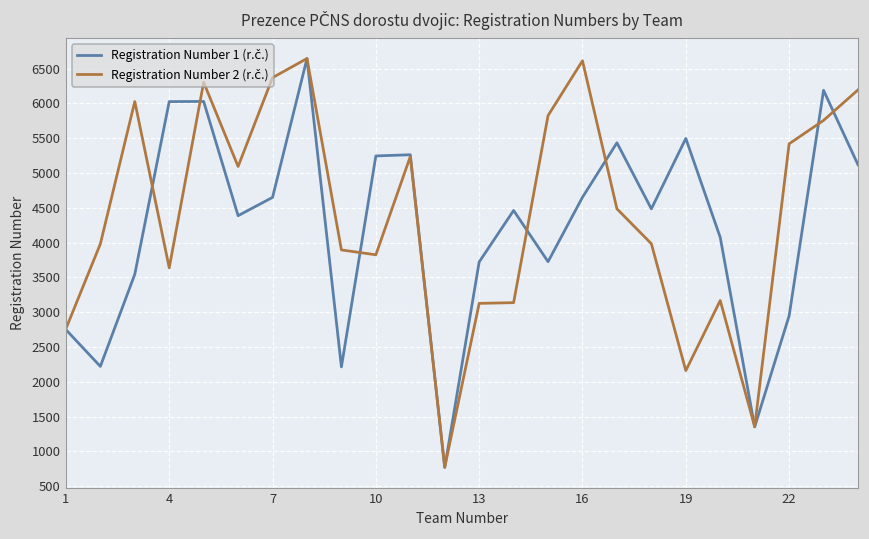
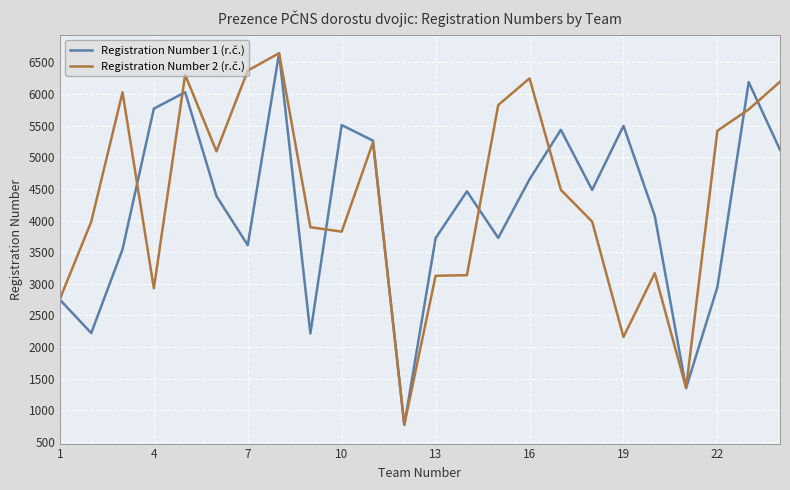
Registration Number 1 (r.č.), 4: 6000 -> 5800
Registration Number 2 (r.č.), 4: 3600 -> 2900
Registration Number 1 (r.č.), 7: 4700 -> 3600
Registration Number 1 (r.č.), 10: 5200 -> 5500
Registration Number 2 (r.č.), 16: 6600 -> 6200
